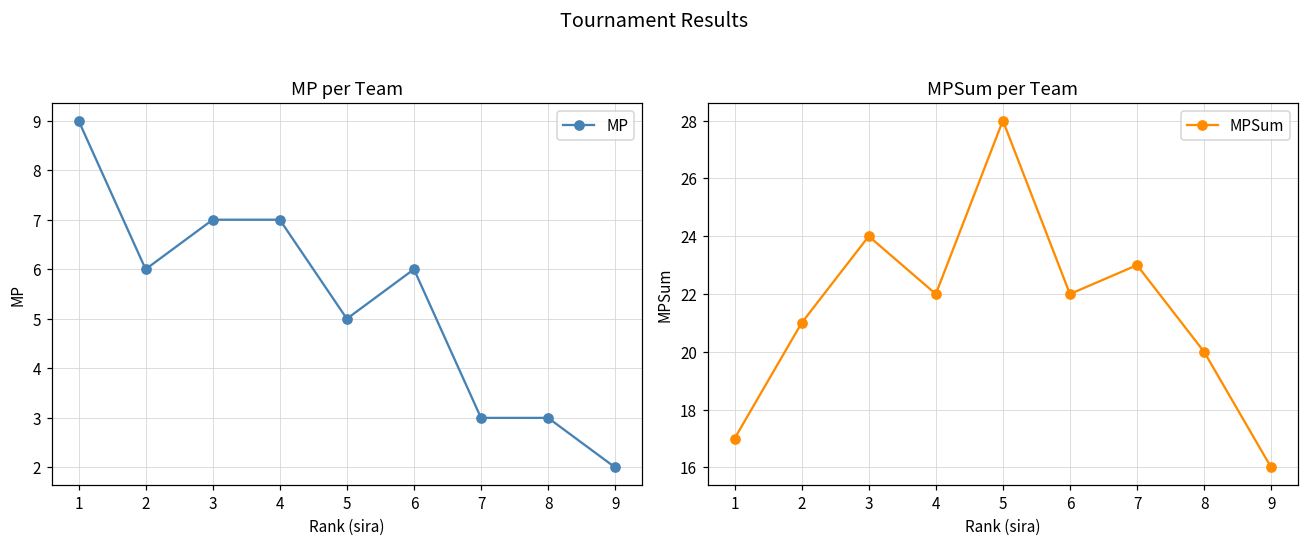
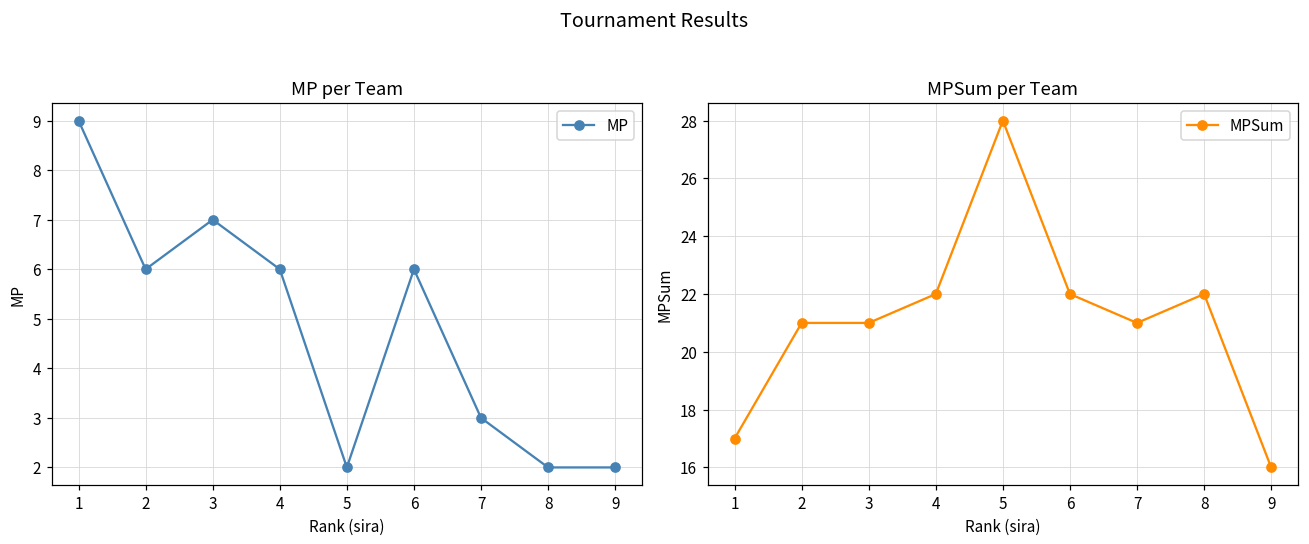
MP per Team, 4: 7 -> 6
MP per Team, 5: 5 -> 2
MP per Team, 8: 3 -> 2
MPSum per Team, 3: 24 -> 21
MPSum per Team, 7: 23 -> 21
MPSum per Team, 8: 20 -> 22
